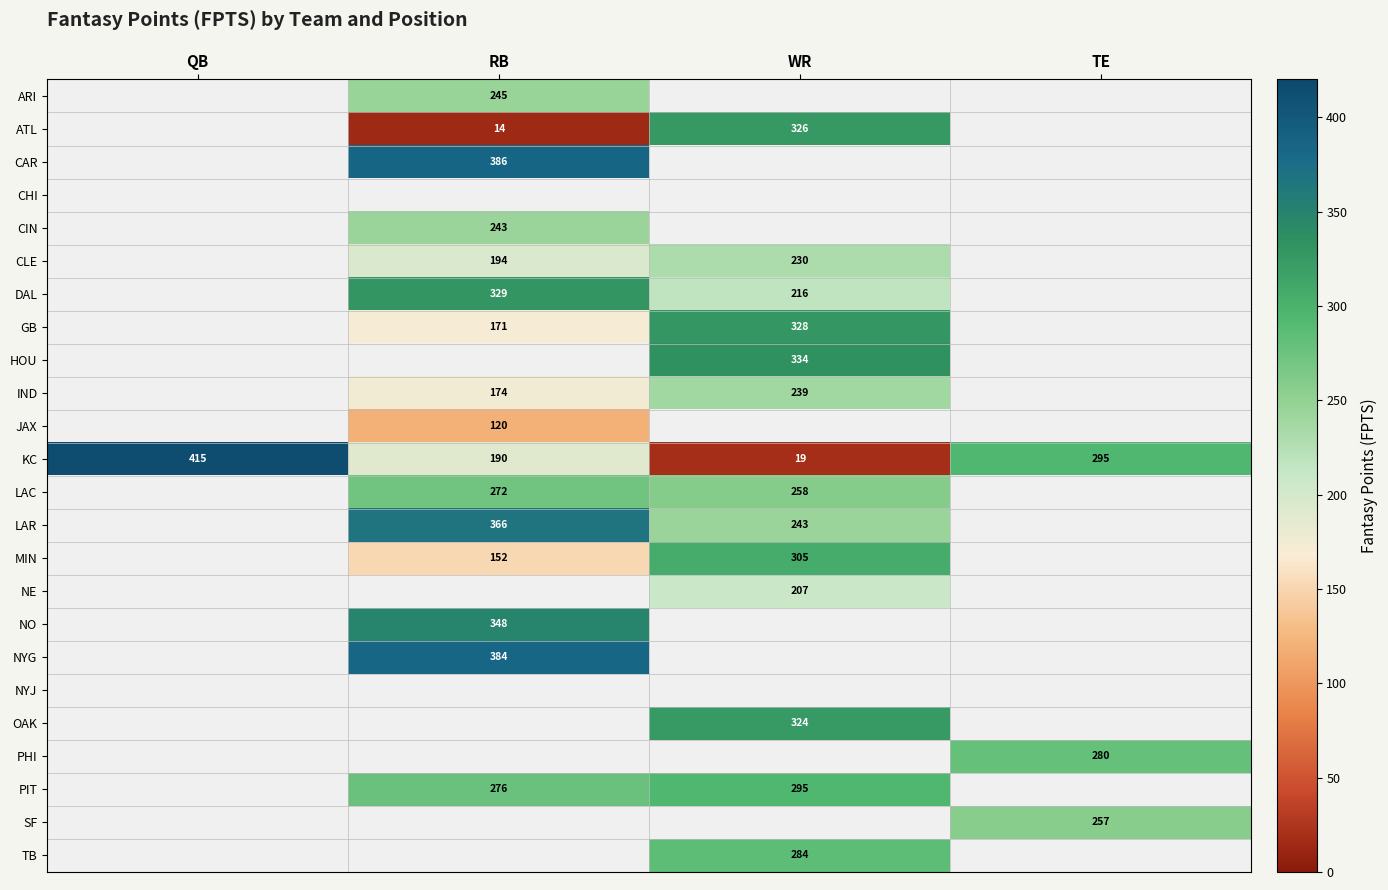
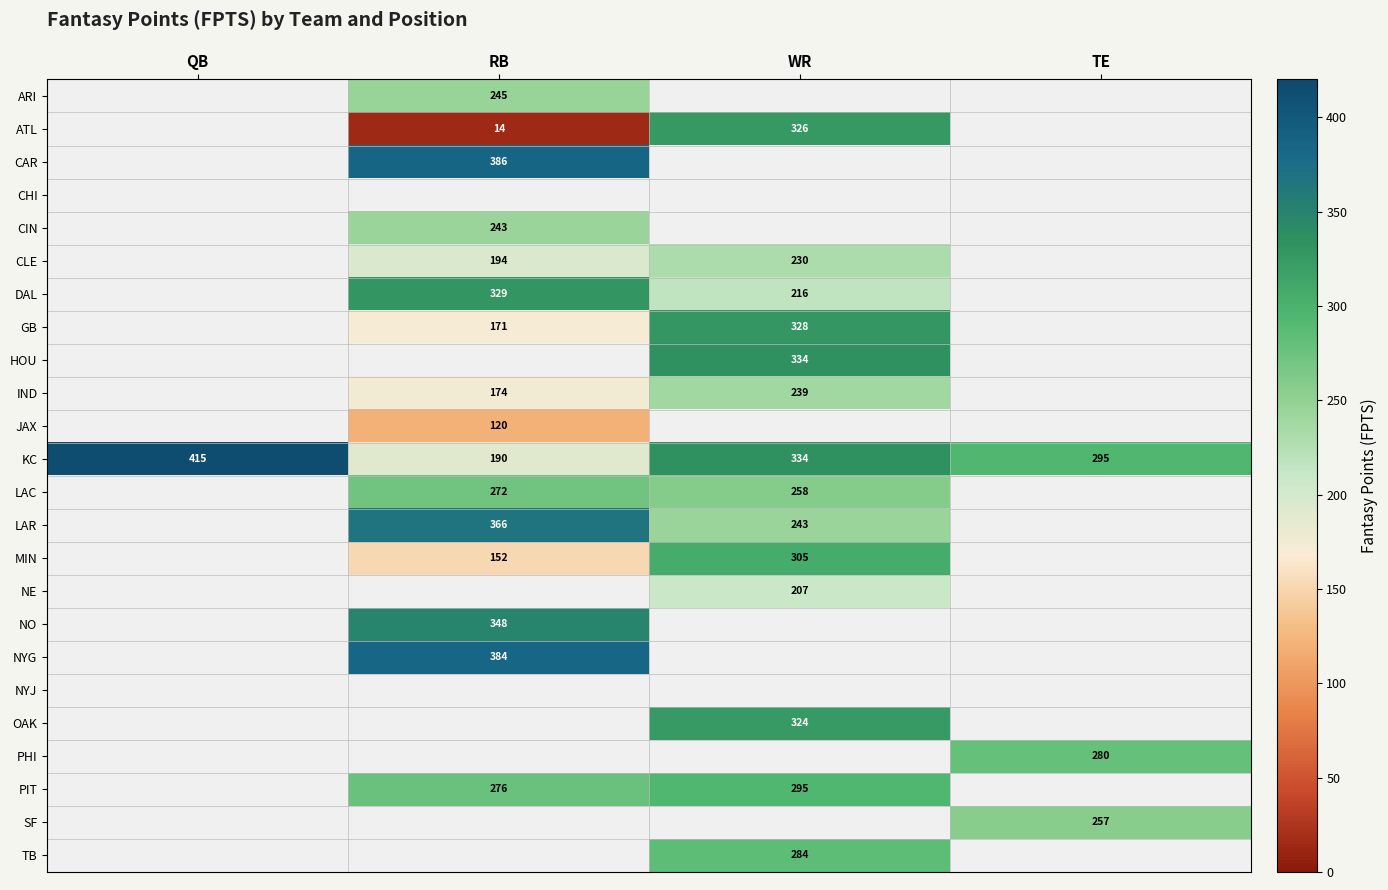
KC, WR: 19 -> 334
